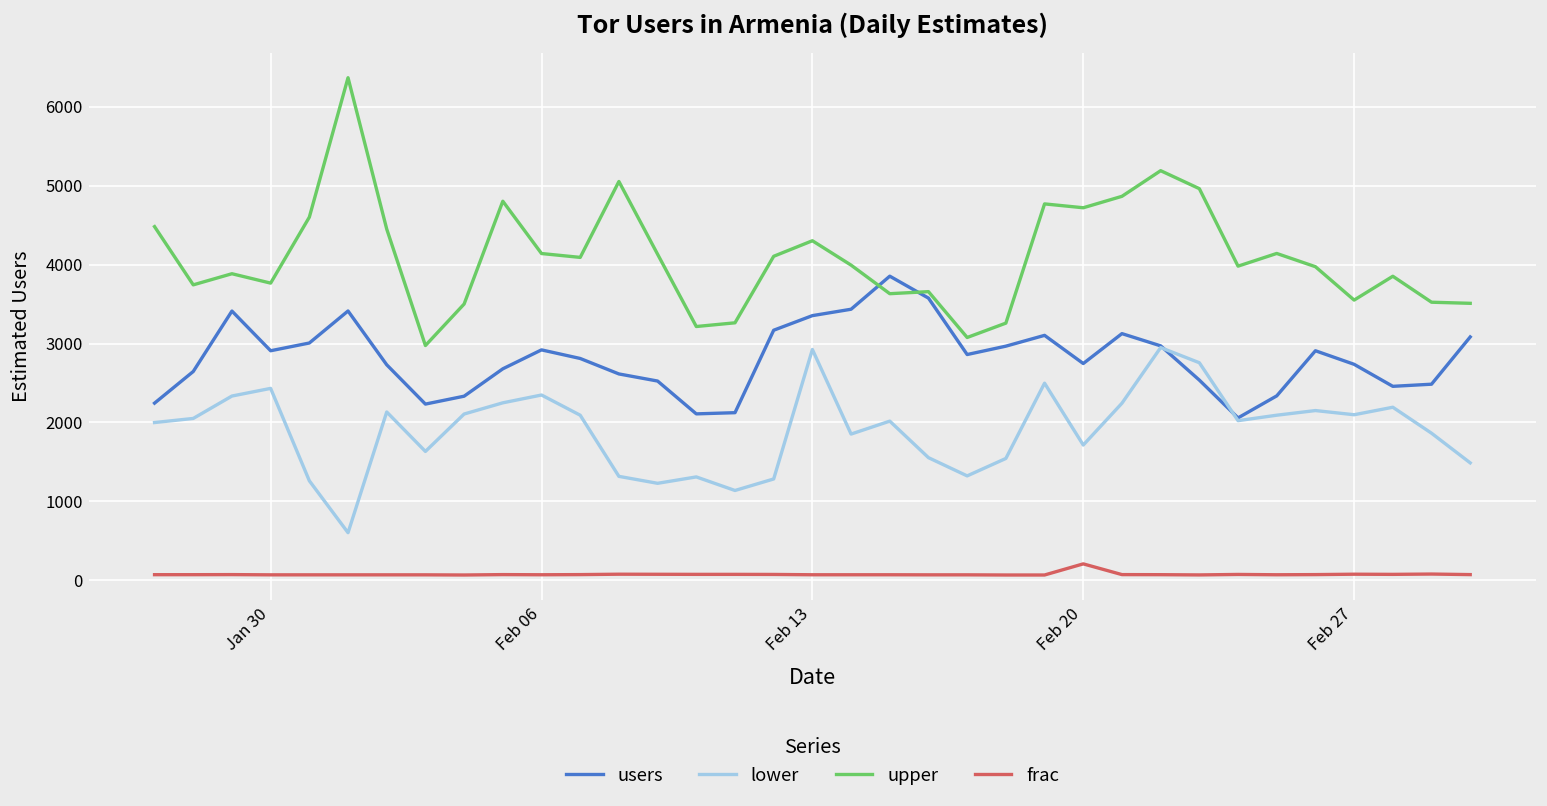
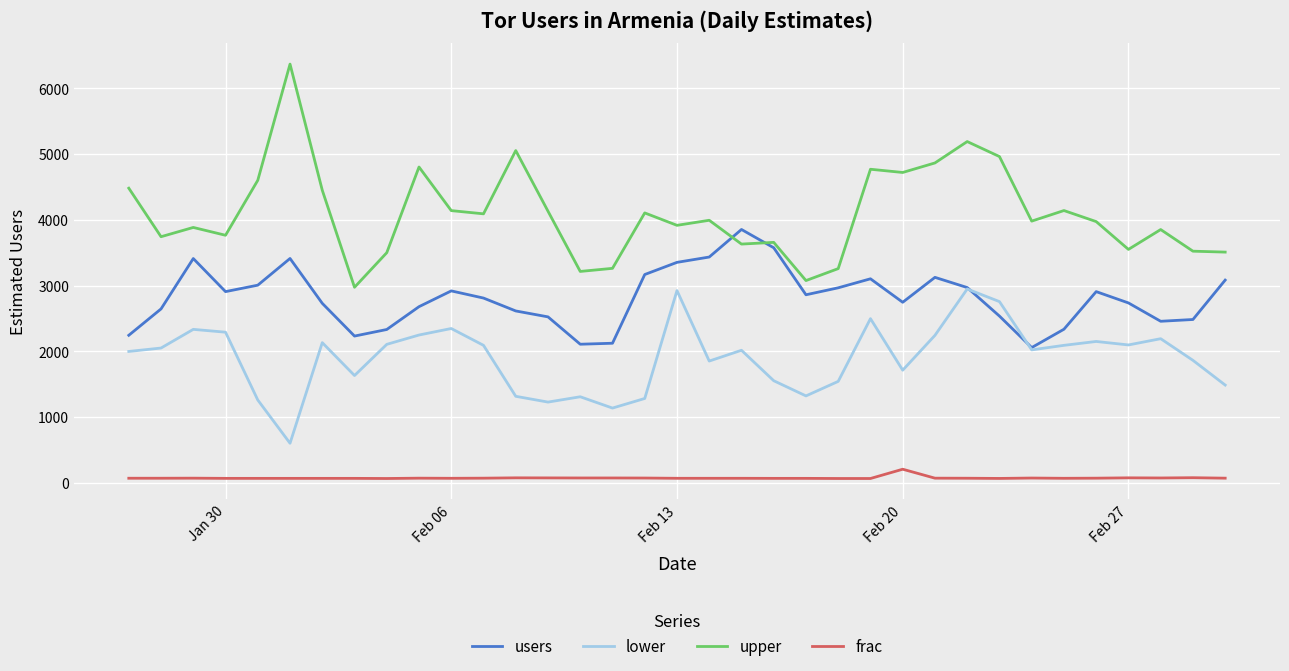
lower, Jan 30: 2400 -> 2300
upper, Feb 13: 4300 -> 3900
